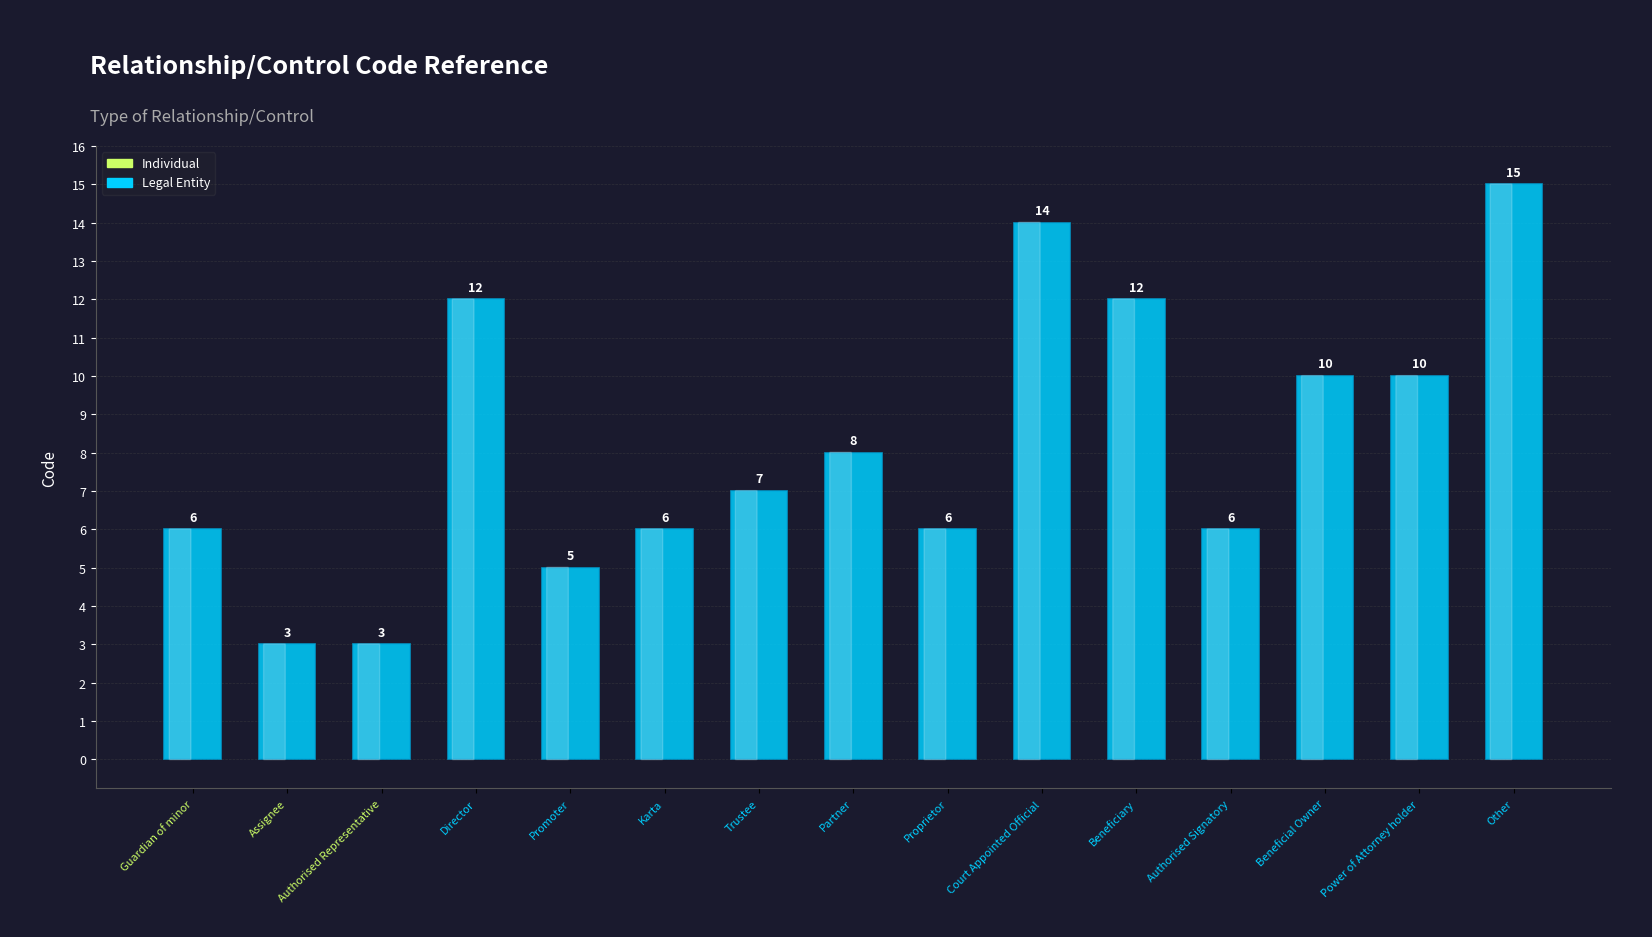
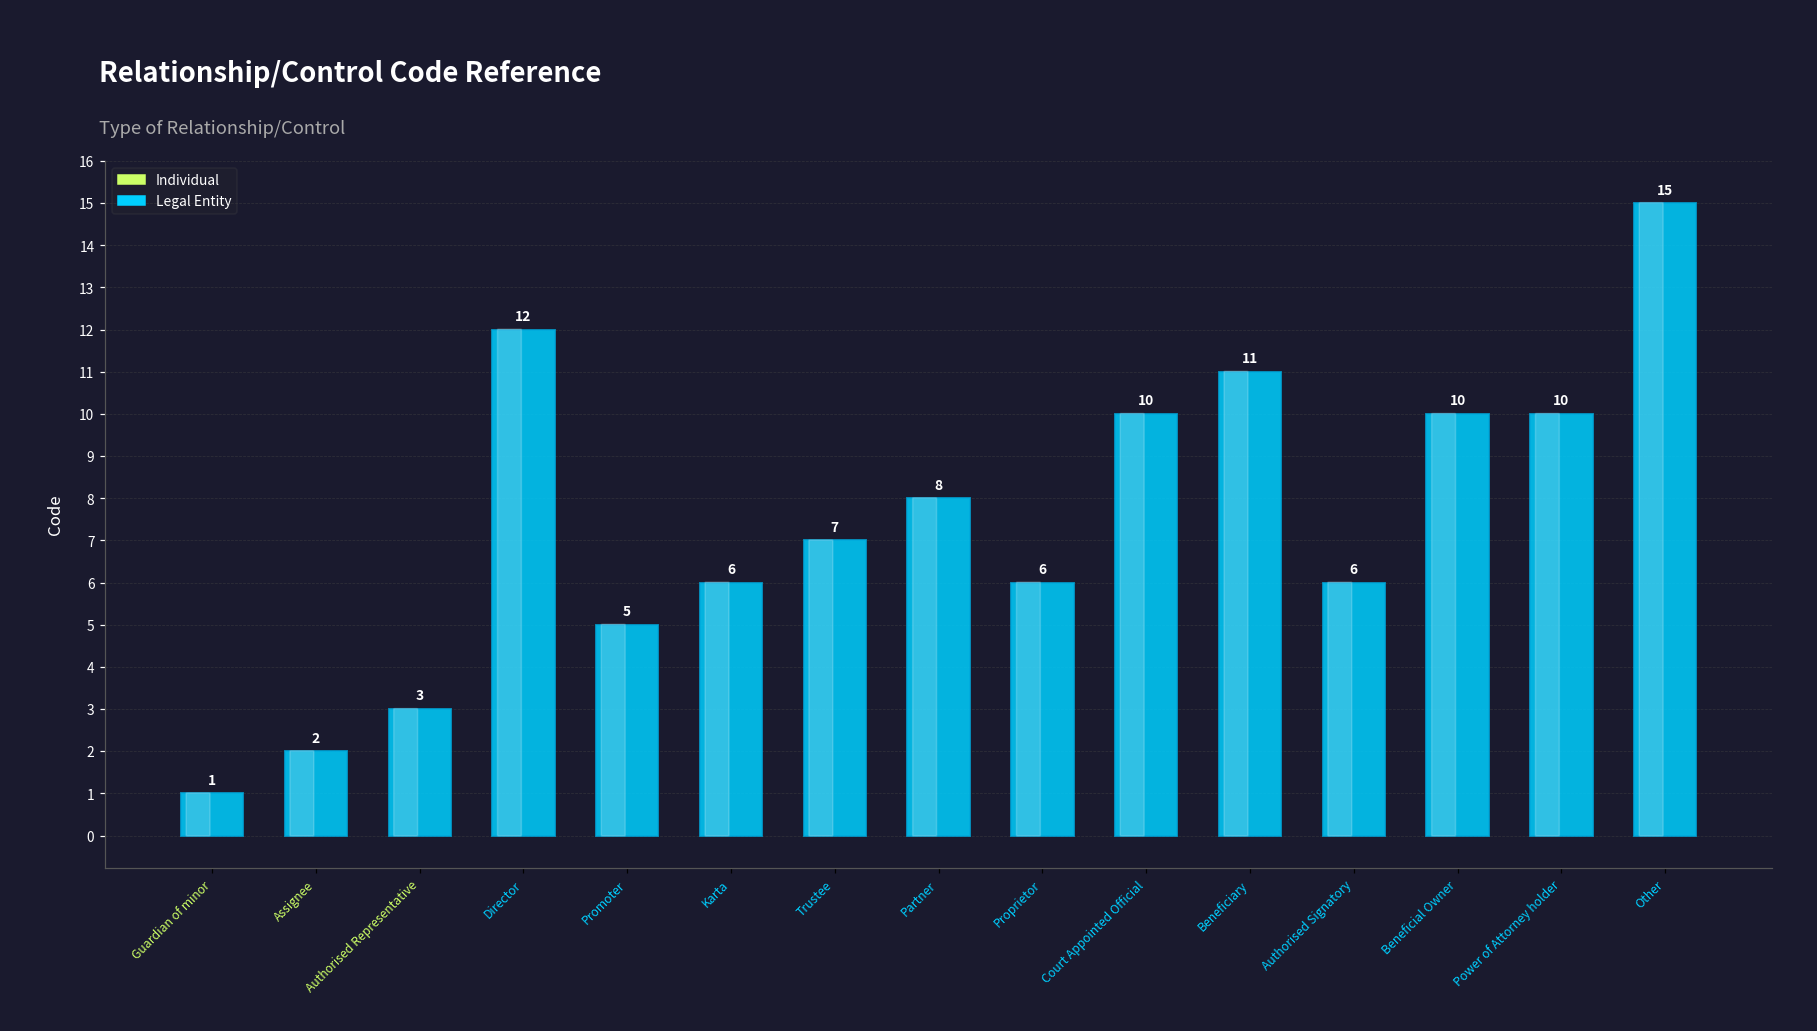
Guardian of minor: 6 -> 1
Assignee: 3 -> 2
Court Appointed Official: 14 -> 10
Beneficiary: 12 -> 11
